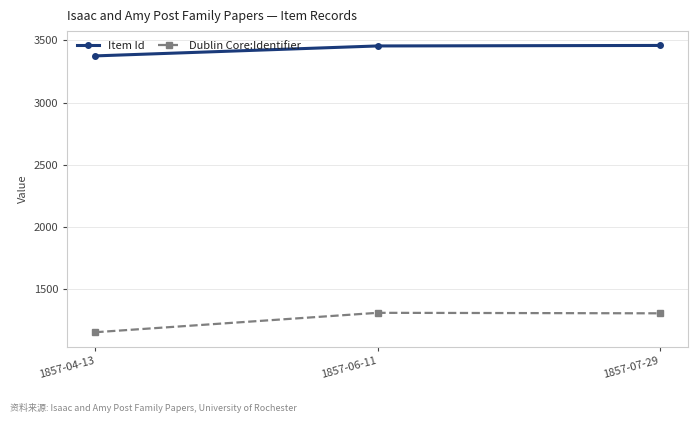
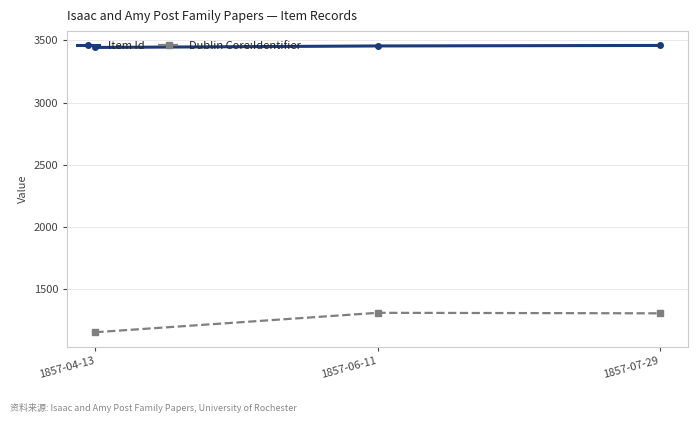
Item Id, 1857-04-13: 3380 -> 3440
